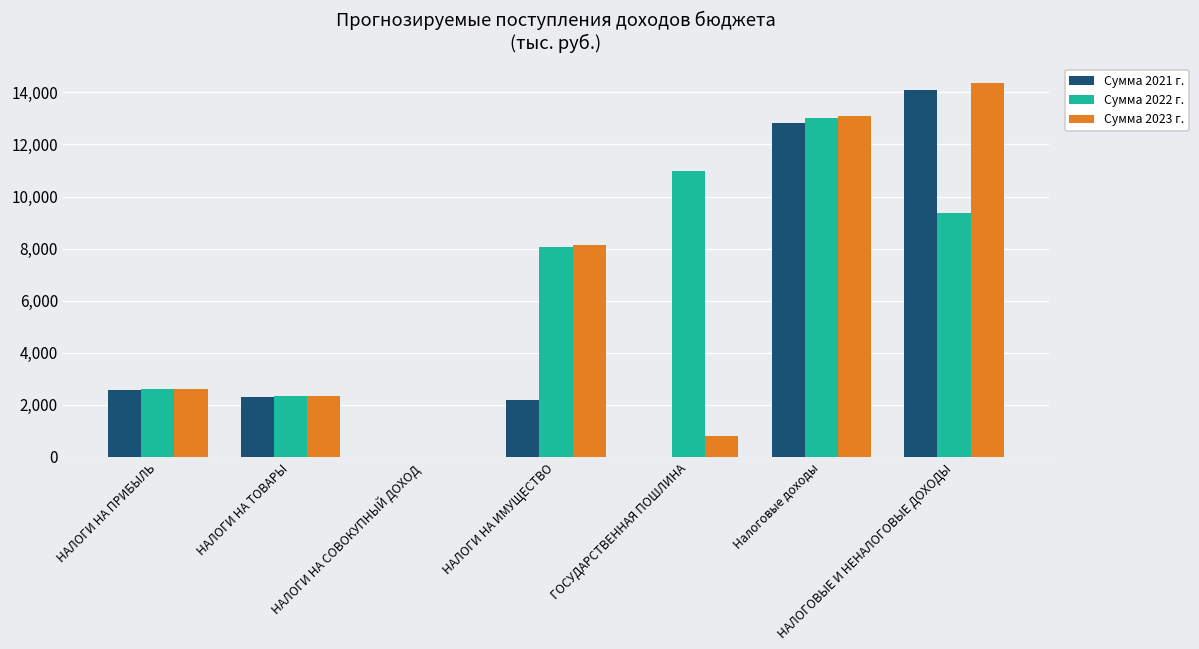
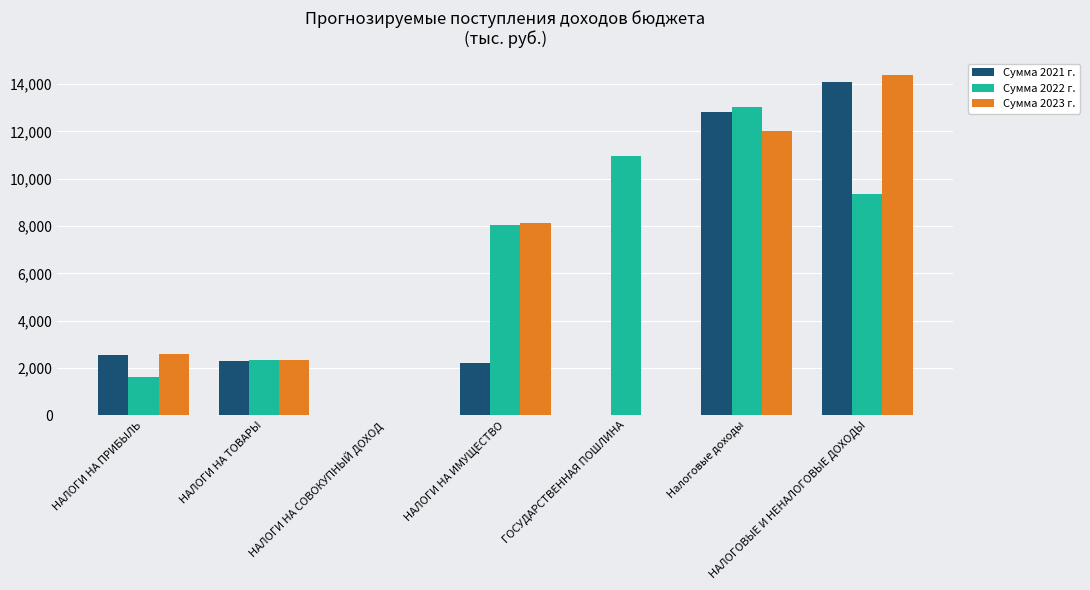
Сумма 2022 г., НАЛОГИ НА ПРИБЫЛЬ: 2,600 -> 1,600
Сумма 2023 г., ГОСУДАРСТВЕННАЯ ПОШЛИНА: 800 -> 0
Сумма 2023 г., Налоговые доходы: 13,100 -> 12,000
